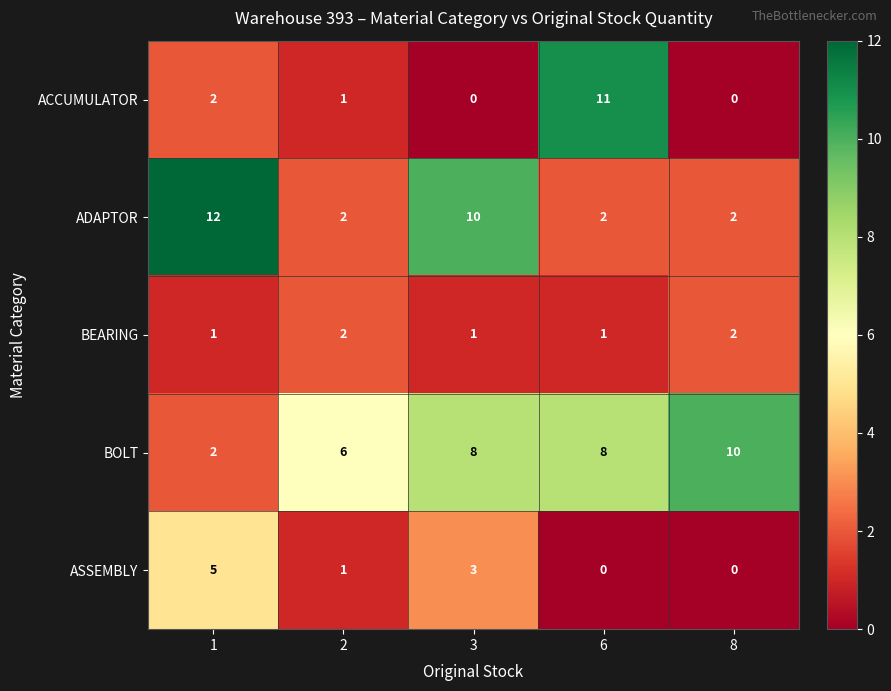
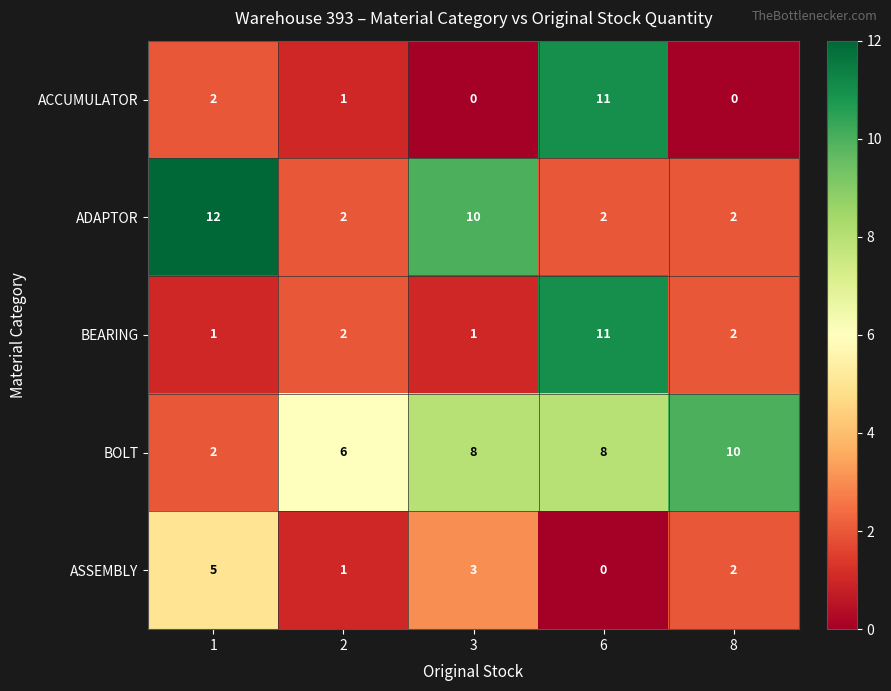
BEARING, 6: 1 -> 11
ASSEMBLY, 8: 0 -> 2
